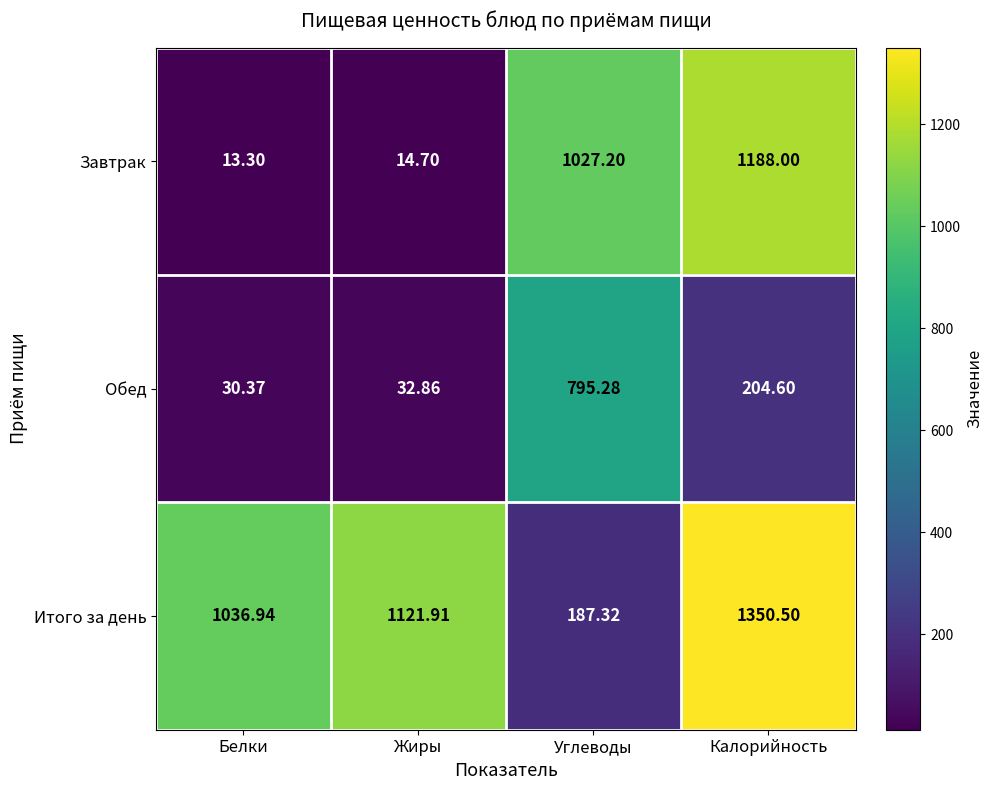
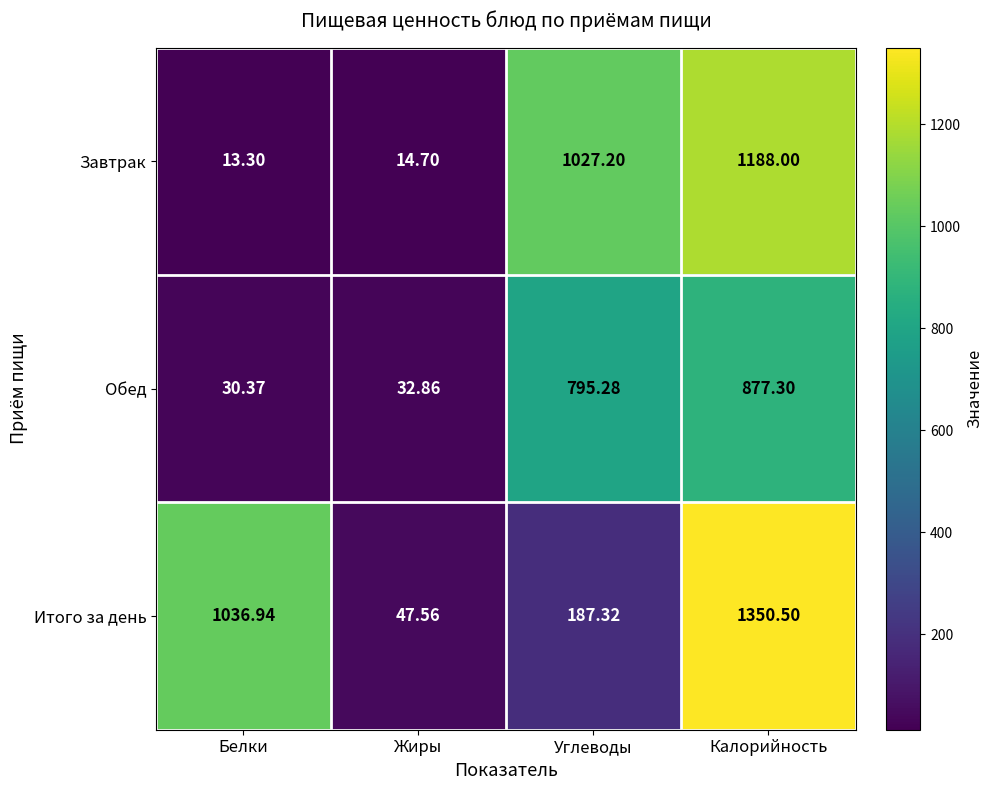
Обед, Калорийность: 204.60 -> 877.30
Итого за день, Жиры: 1121.91 -> 47.56
